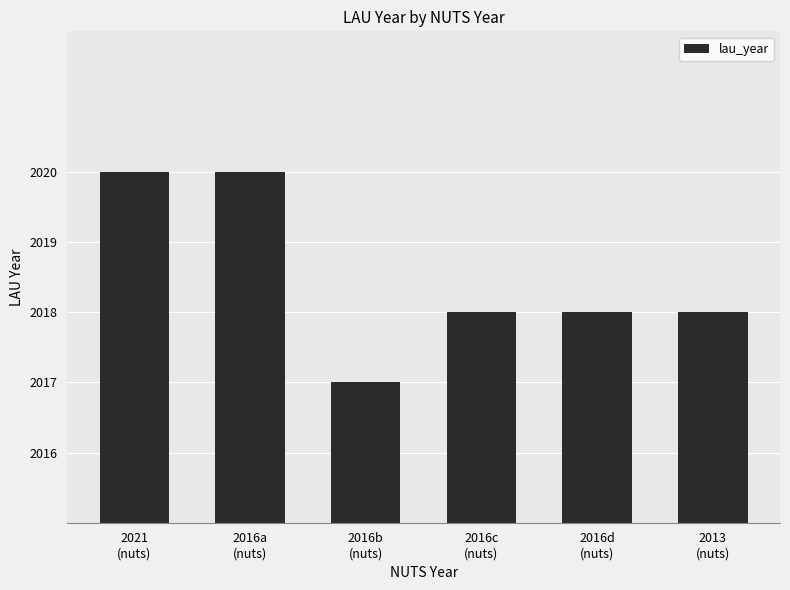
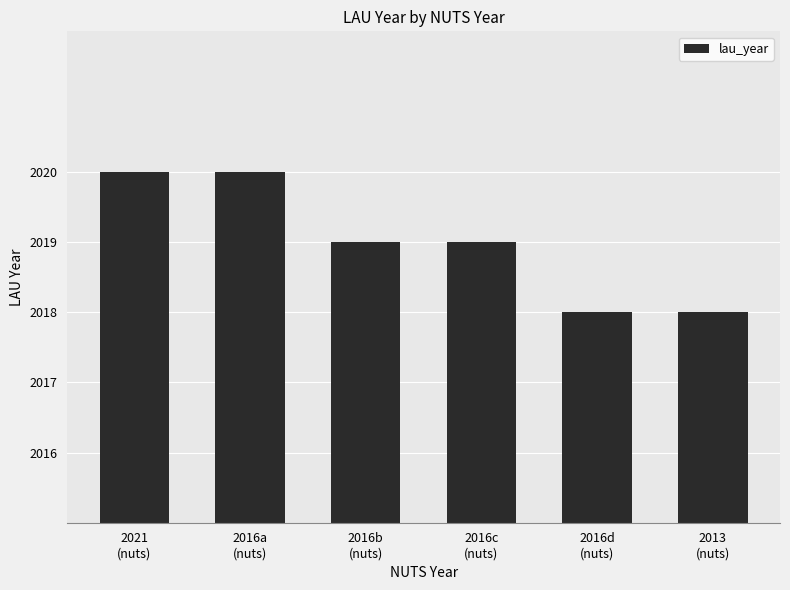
2016b (nuts): 2017 -> 2019
2016c (nuts): 2018 -> 2019
